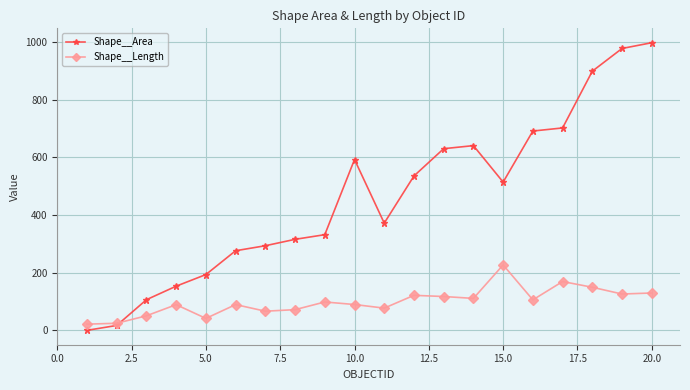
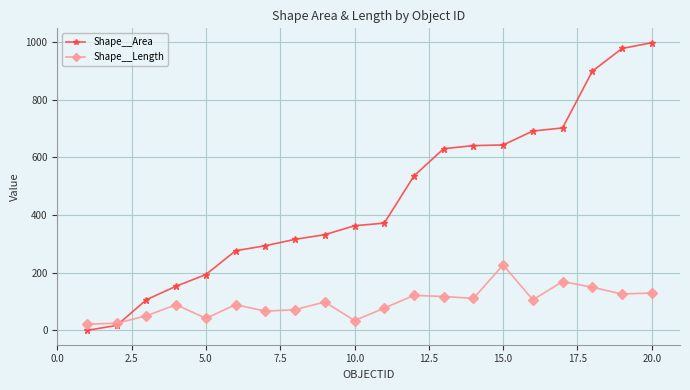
Shape__Area, 10.0: 590 -> 360
Shape__Length, 10.0: 90 -> 30
Shape__Area, 15.0: 510 -> 640
